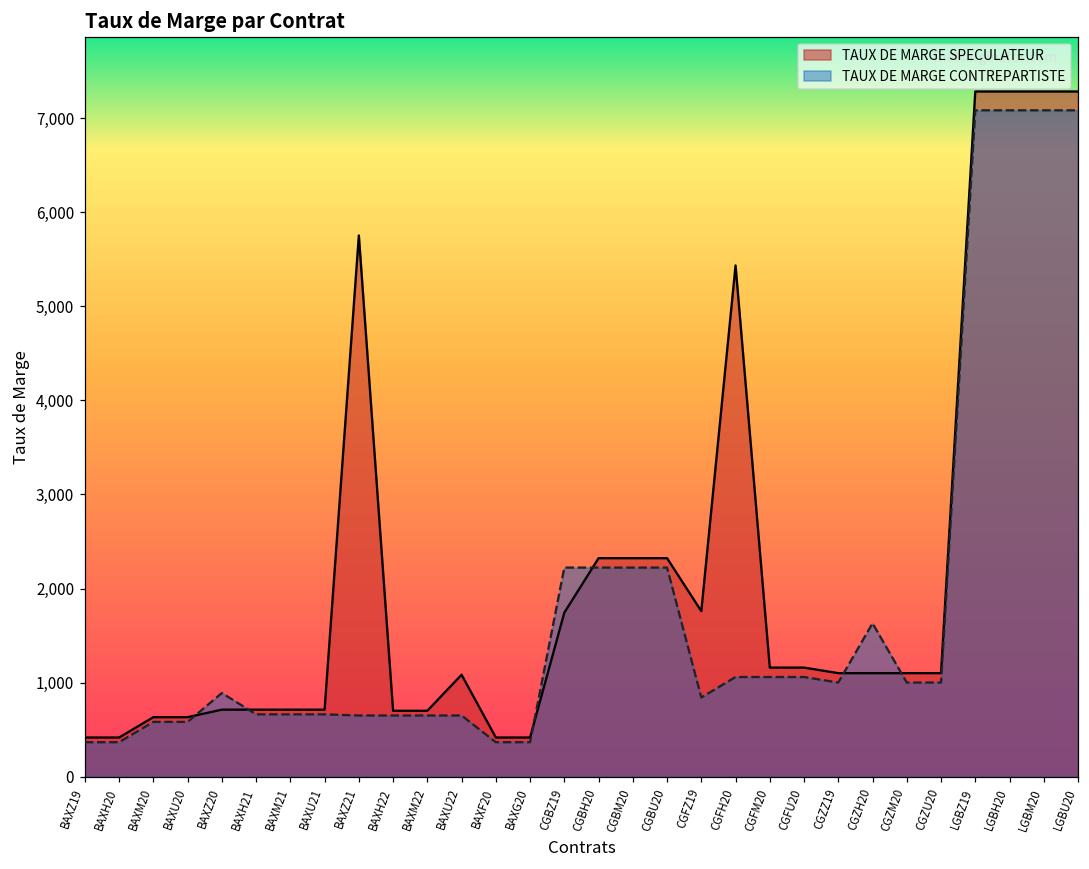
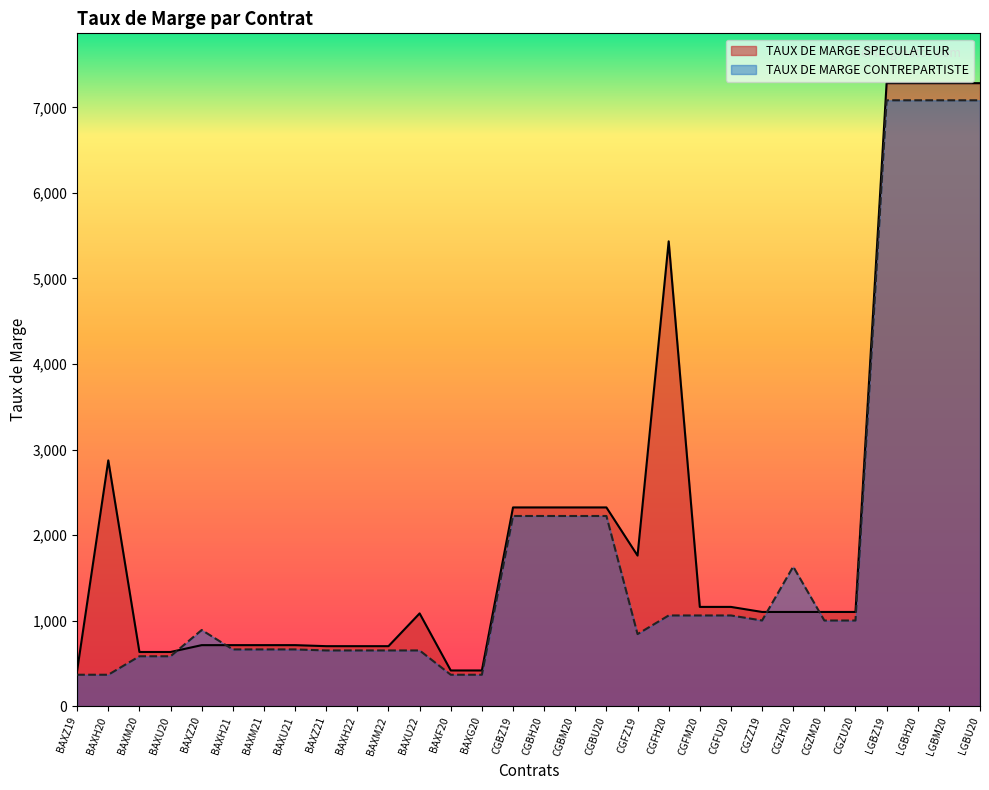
TAUX DE MARGE SPECULATEUR, BAXH20: 400 -> 2,900
TAUX DE MARGE SPECULATEUR, BAXZ21: 5,800 -> 700
TAUX DE MARGE SPECULATEUR, CGBZ19: 1,700 -> 2,300
